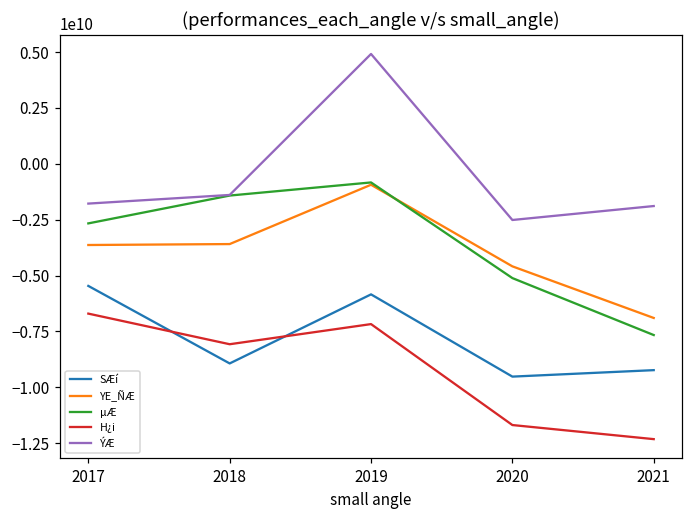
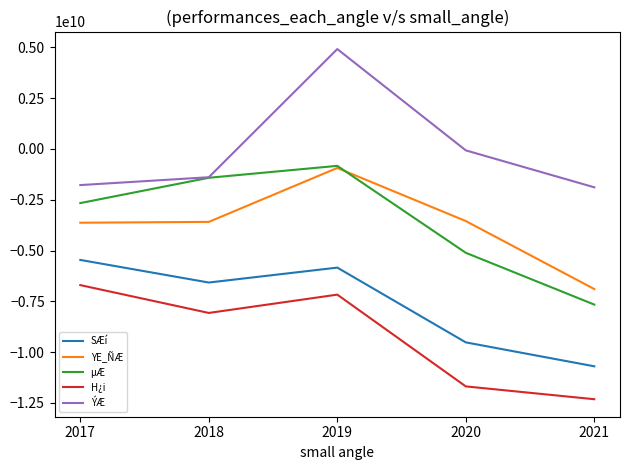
SÆí, 2018: -8900000000 -> -6600000000
YE_ÑÆ, 2020: -4600000000 -> -3500000000
ÝÆ, 2020: -2500000000 -> -100000000
SÆí, 2021: -9200000000 -> -10700000000
